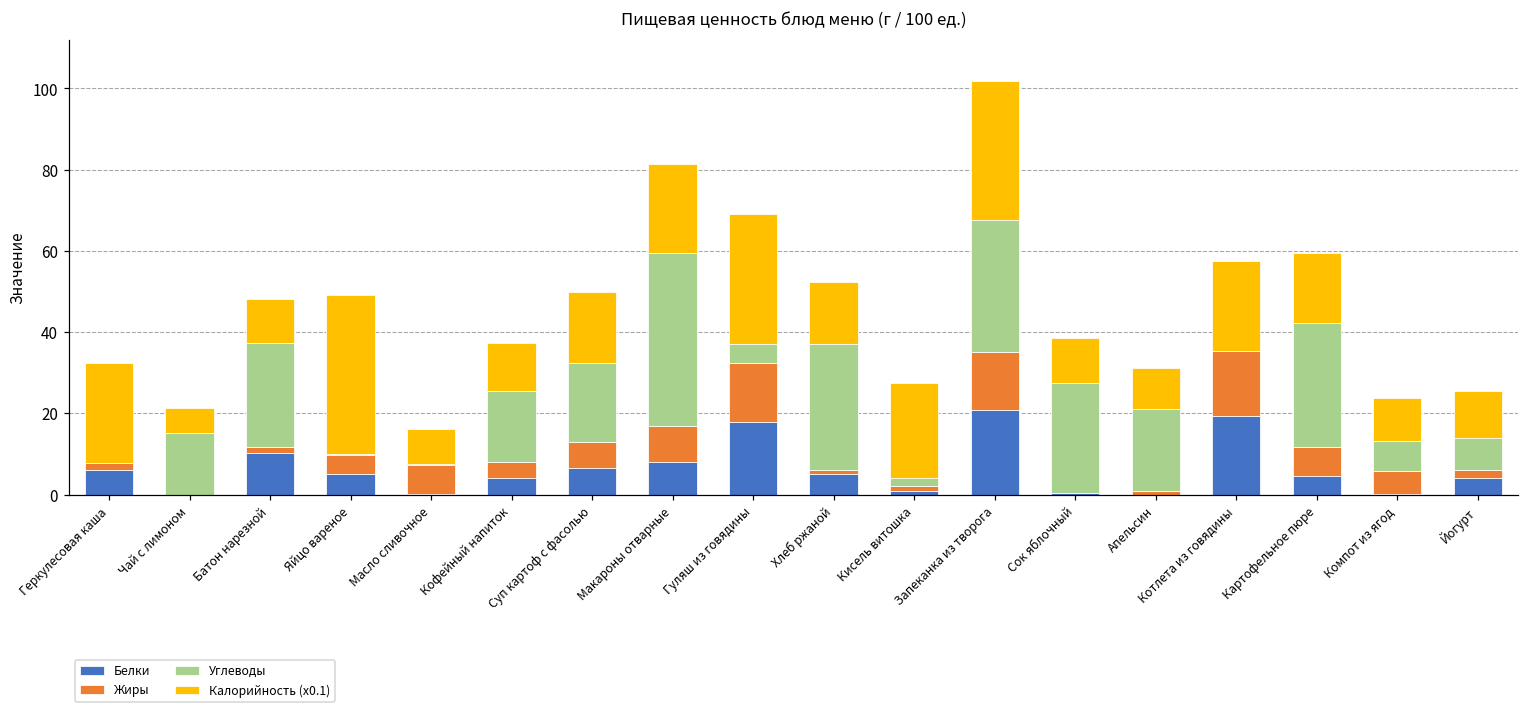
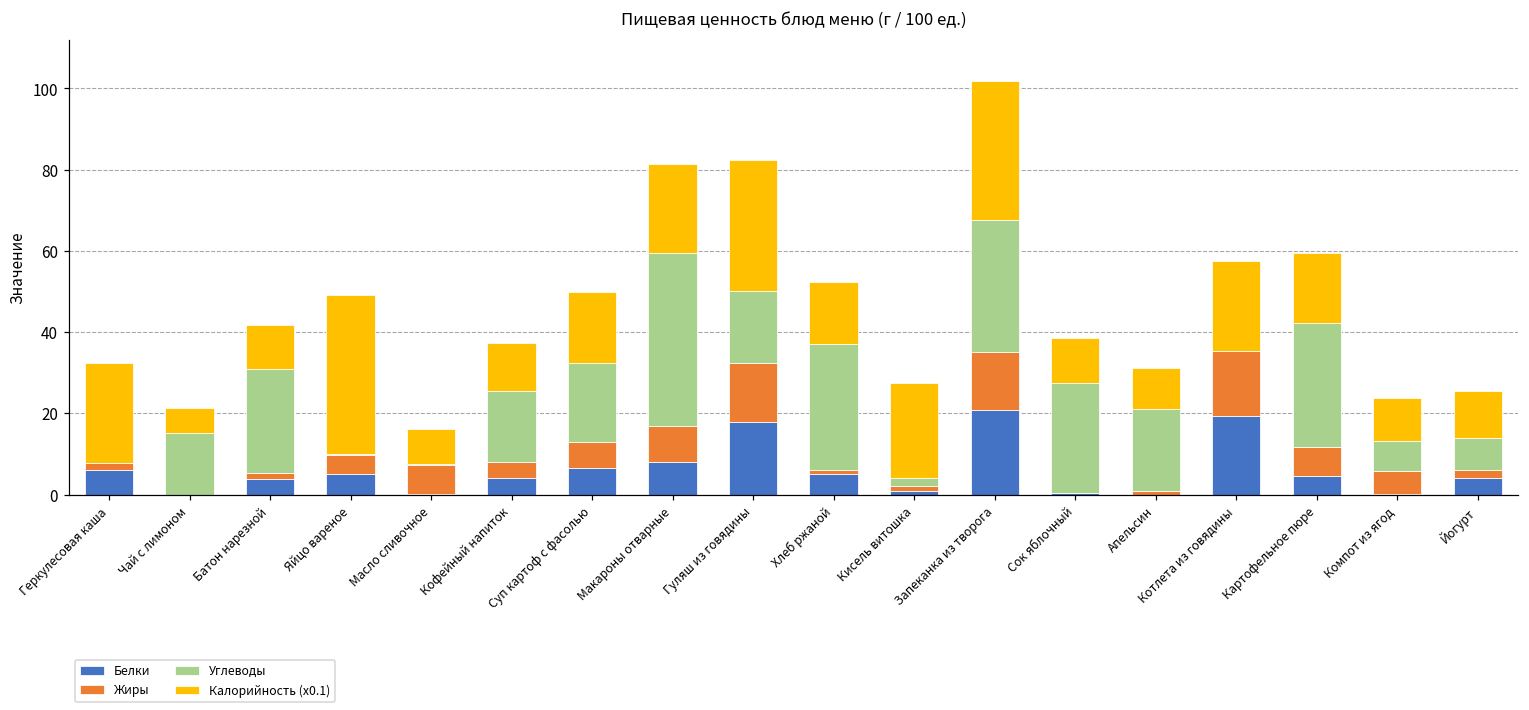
Белки, Батон нарезной: 10 -> 4
Углеводы, Гуляш из говядины: 5 -> 18
